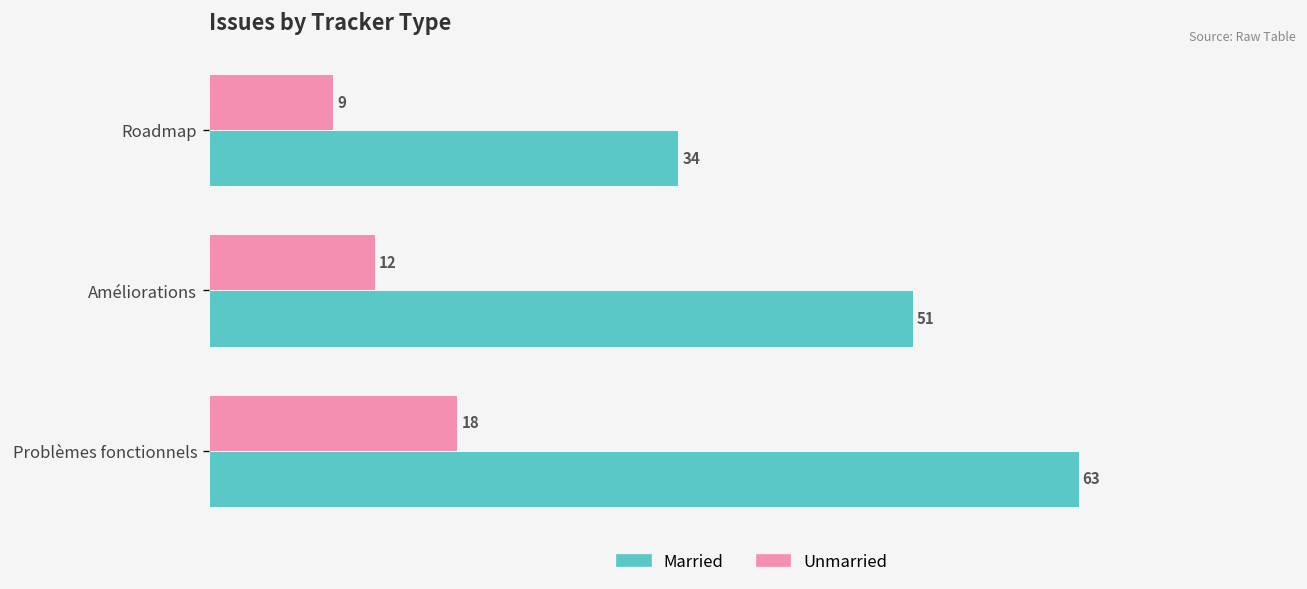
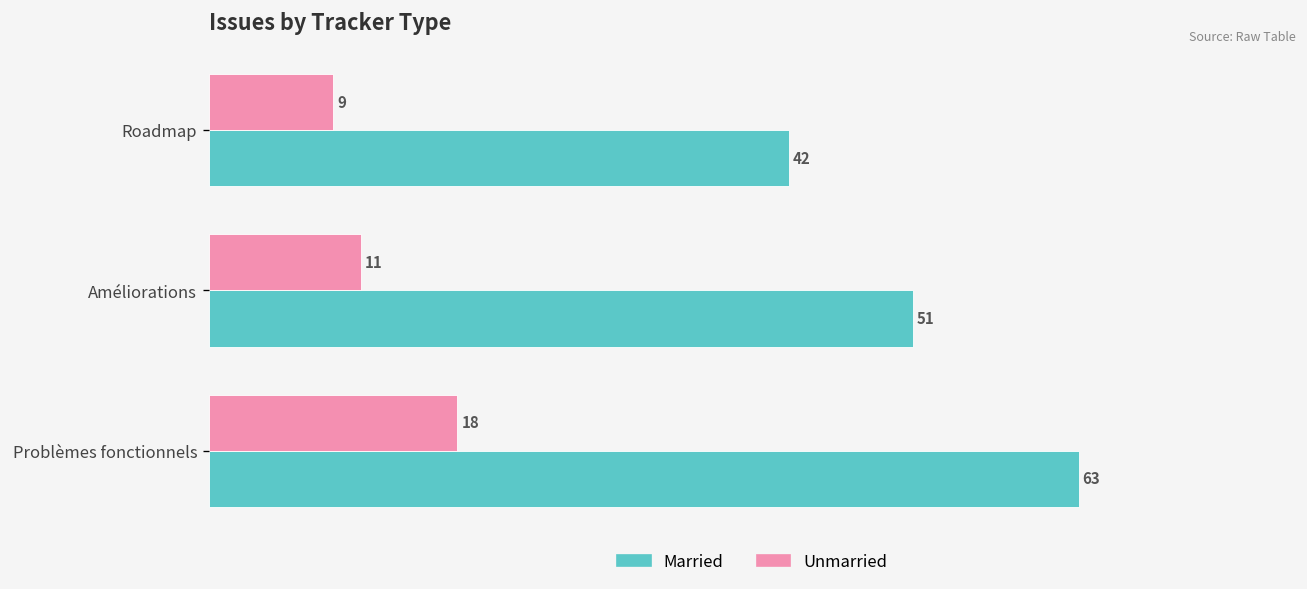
Married, Roadmap: 34 -> 42
Unmarried, Améliorations: 12 -> 11
